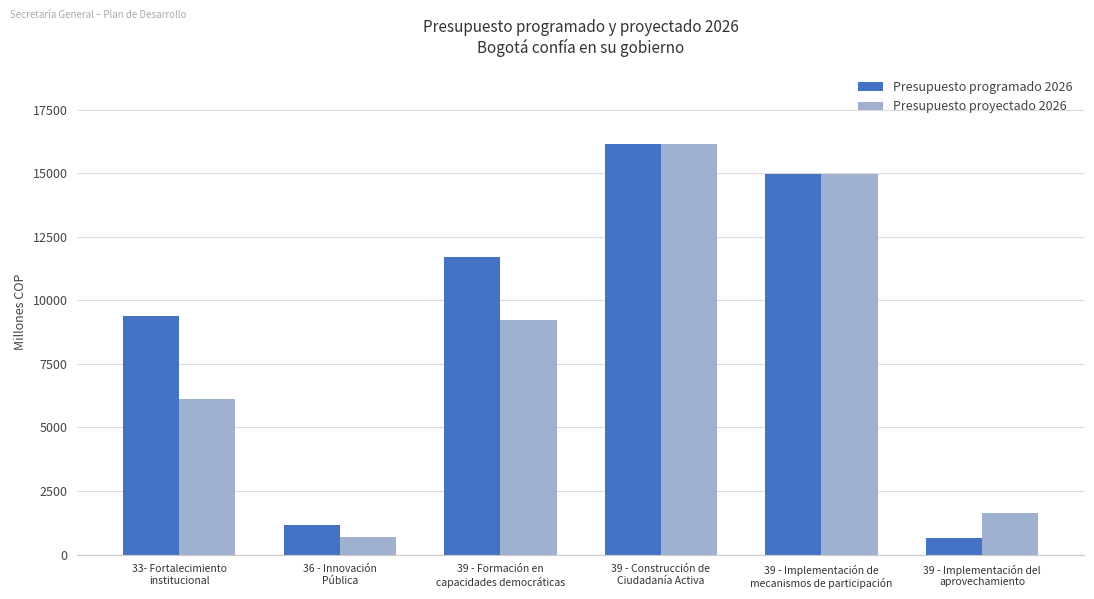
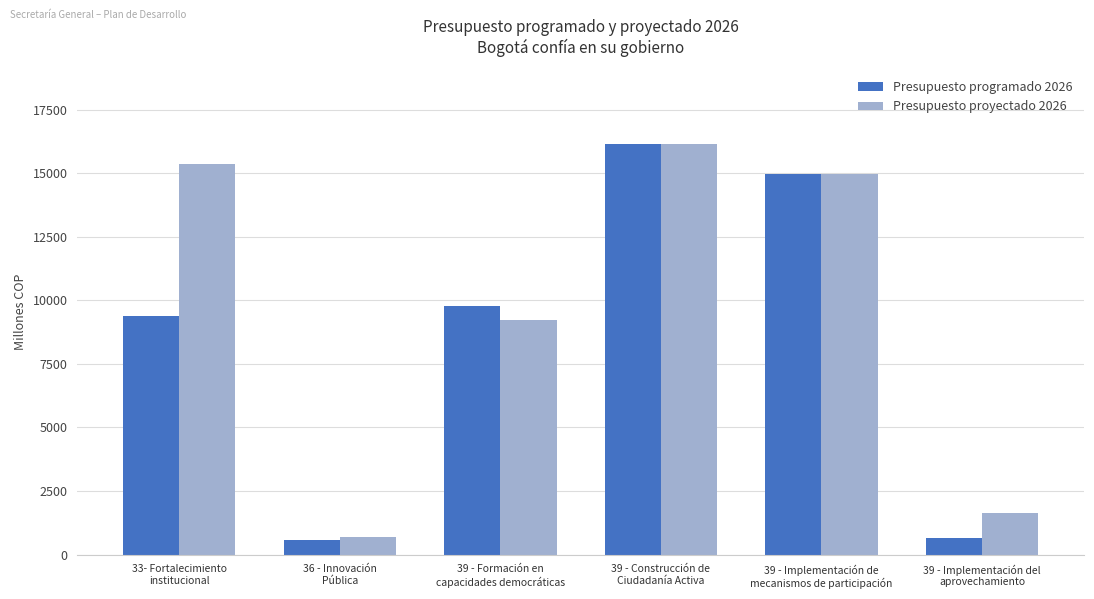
Presupuesto proyectado 2026, 33- Fortalecimiento institucional: 6100 -> 15400
Presupuesto programado 2026, 36 - Innovación Pública: 1200 -> 600
Presupuesto programado 2026, 39 - Formación en capacidades democráticas: 11700 -> 9800
